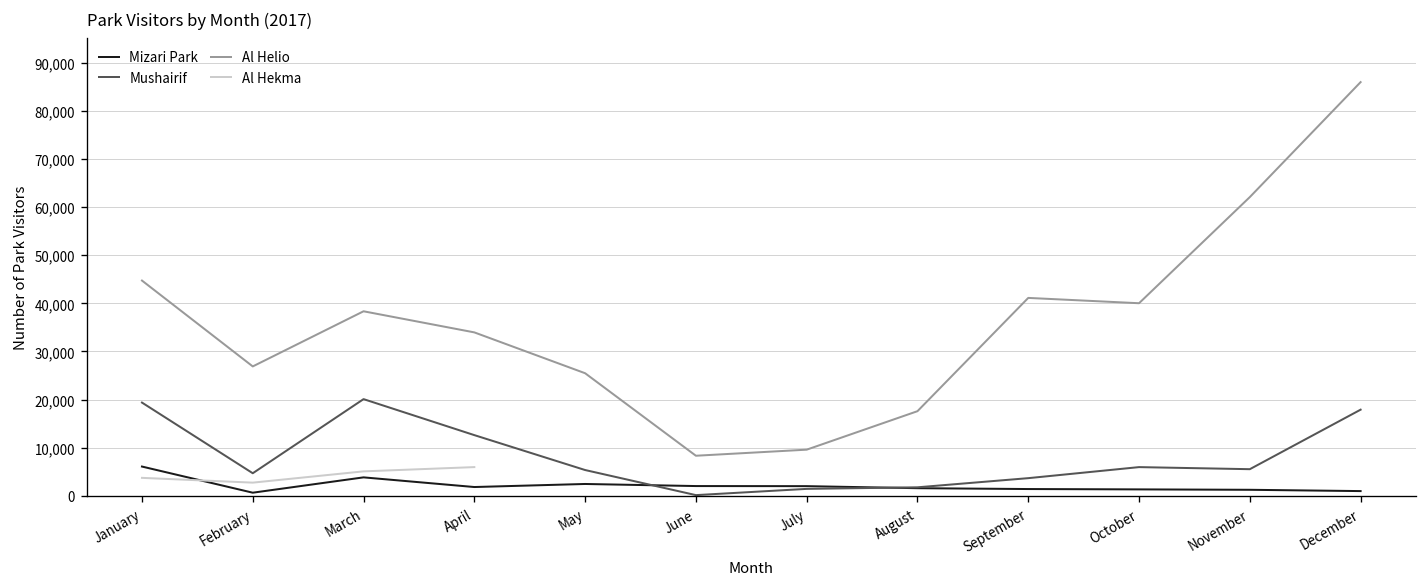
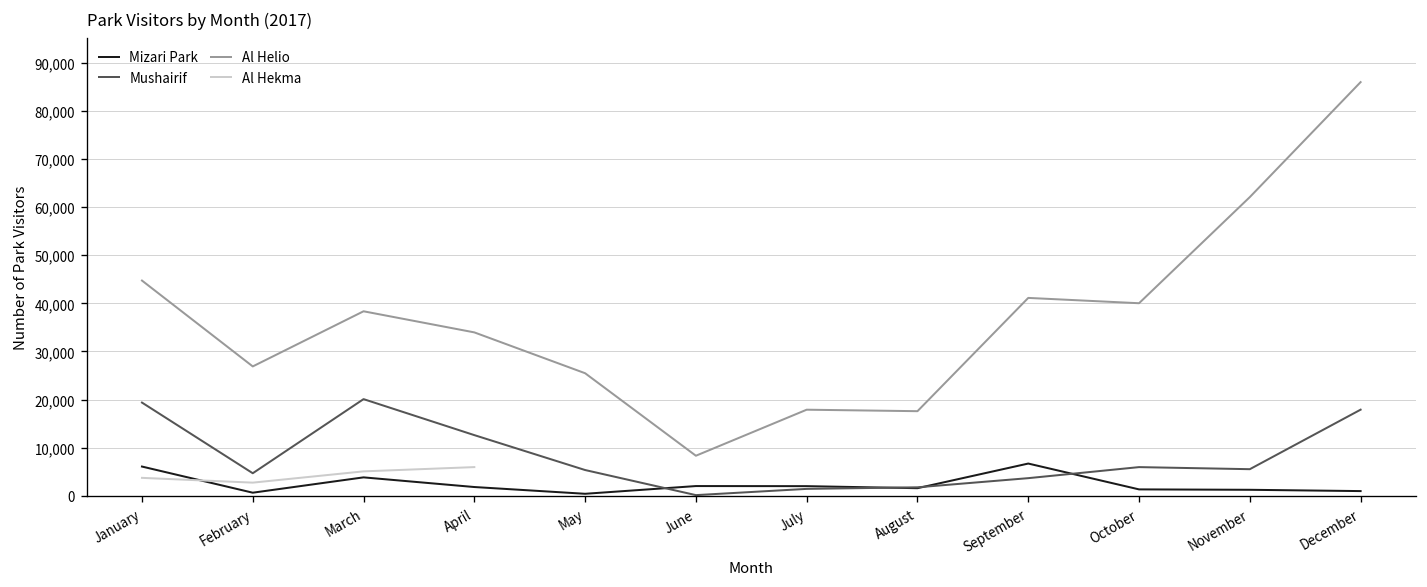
Mizari Park, May: 2,000 -> 0
Al Helio, July: 10,000 -> 18,000
Mizari Park, September: 1,000 -> 7,000
